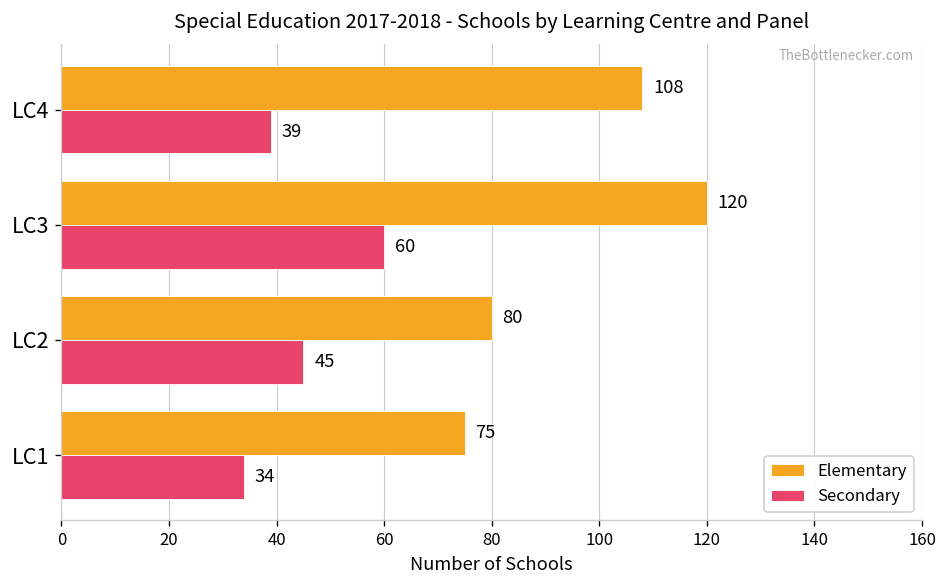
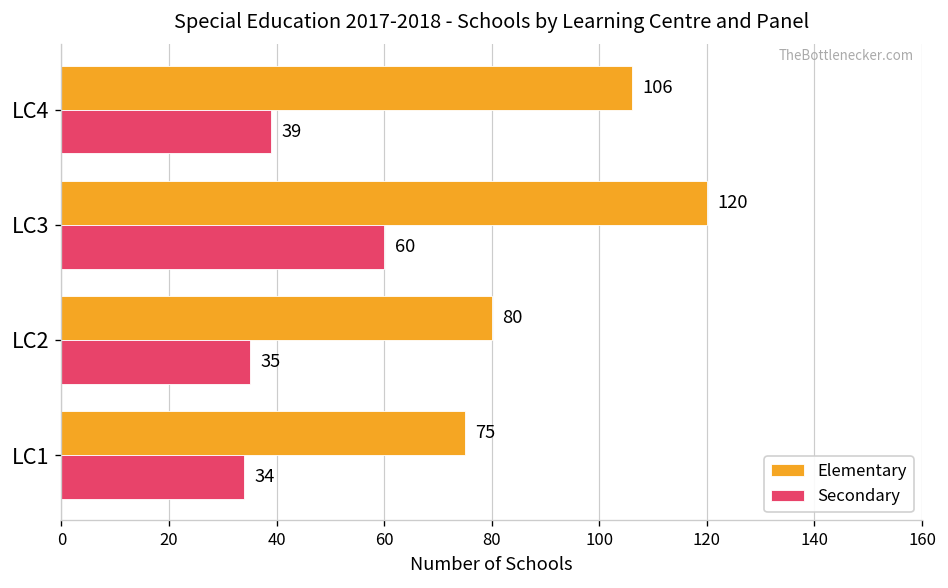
Elementary, LC4: 108 -> 106
Secondary, LC2: 45 -> 35
